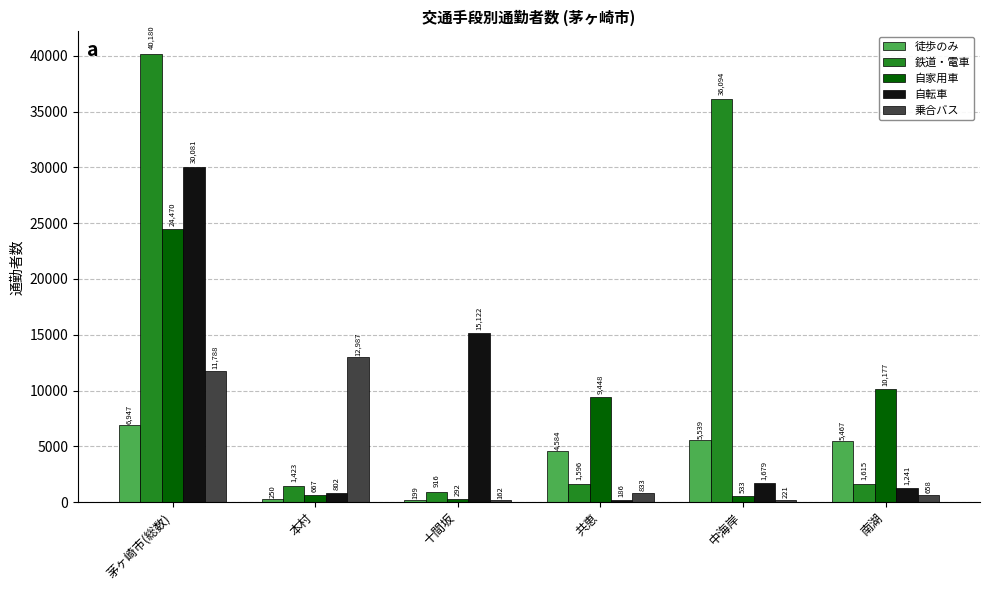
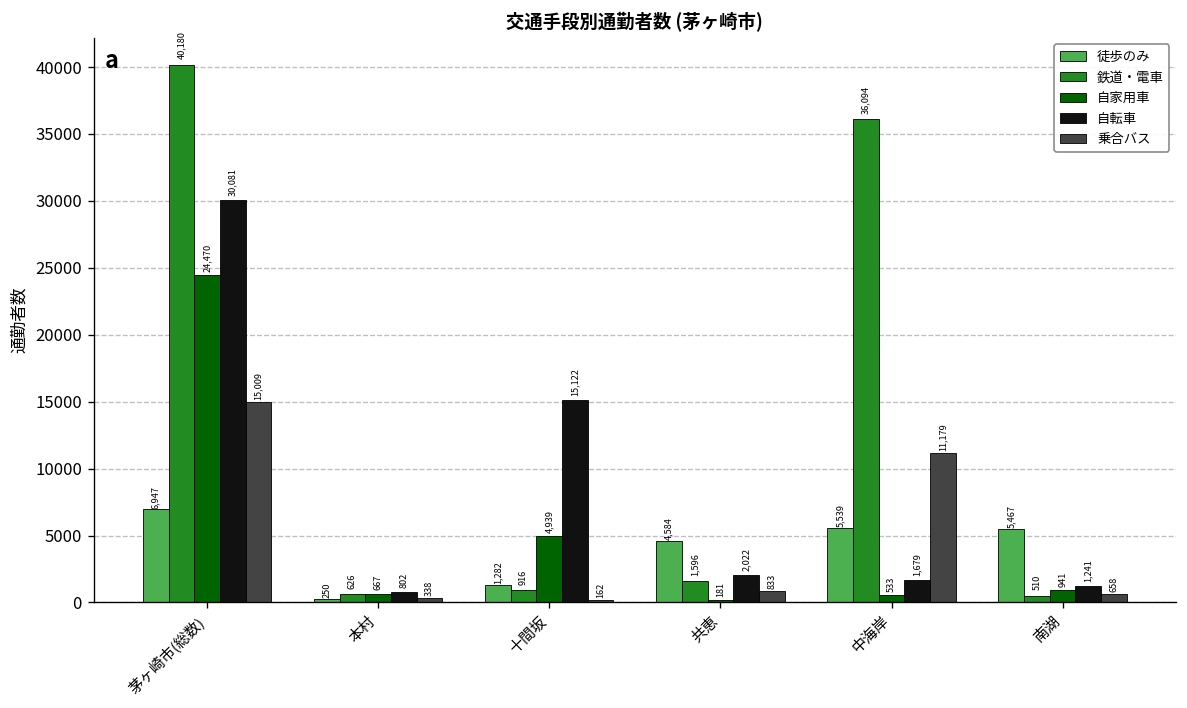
乗合バス, 茅ヶ崎市(総数): 11,788 -> 15,009
鉄道・電車, 本村: 1,423 -> 626
乗合バス, 本村: 12,987 -> 338
徒歩のみ, 十間坂: 199 -> 1,282
自家用車, 十間坂: 292 -> 4,939
自家用車, 共恵: 9,448 -> 181
自転車, 共恵: 186 -> 2,022
乗合バス, 中海岸: 221 -> 11,179
鉄道・電車, 南湖: 1,615 -> 510
自家用車, 南湖: 10,177 -> 941
